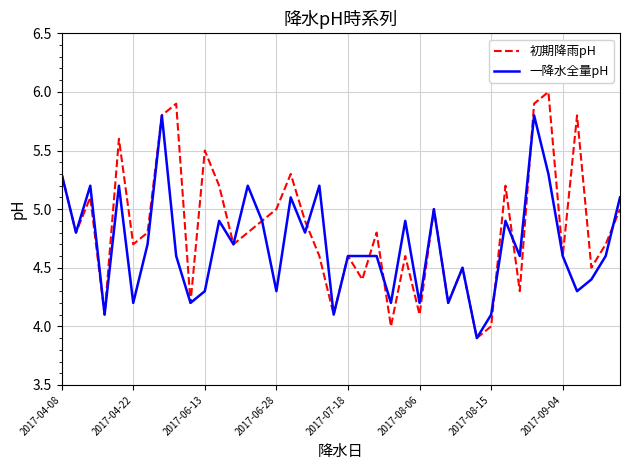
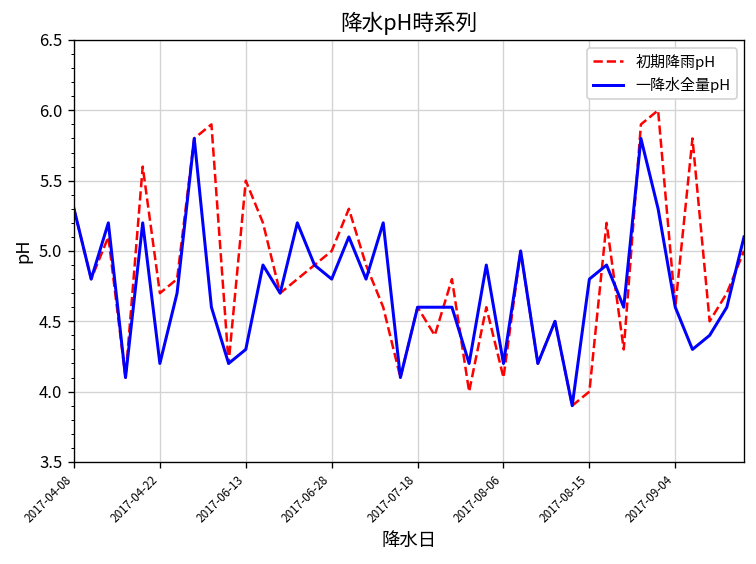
一降水全量pH, 2017-06-28: 4.3 -> 4.8
一降水全量pH, 2017-08-15: 4.1 -> 4.8
